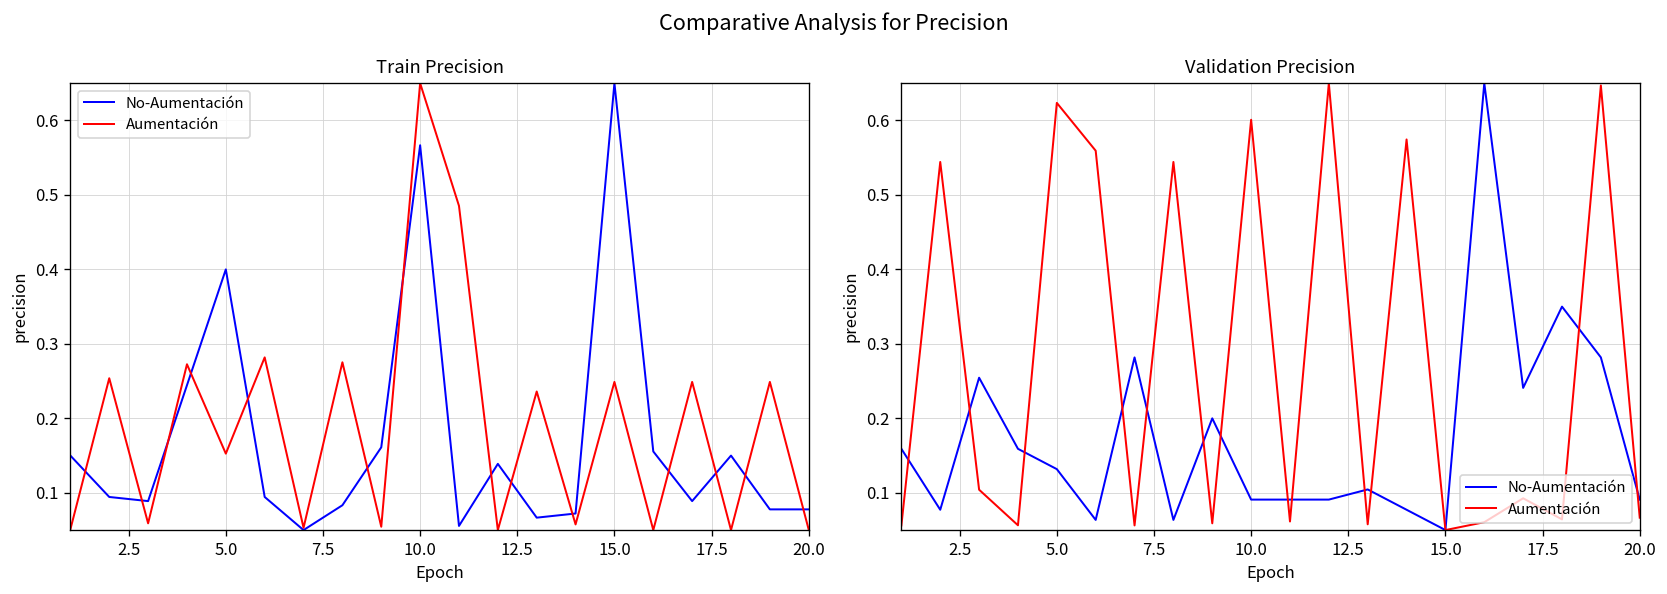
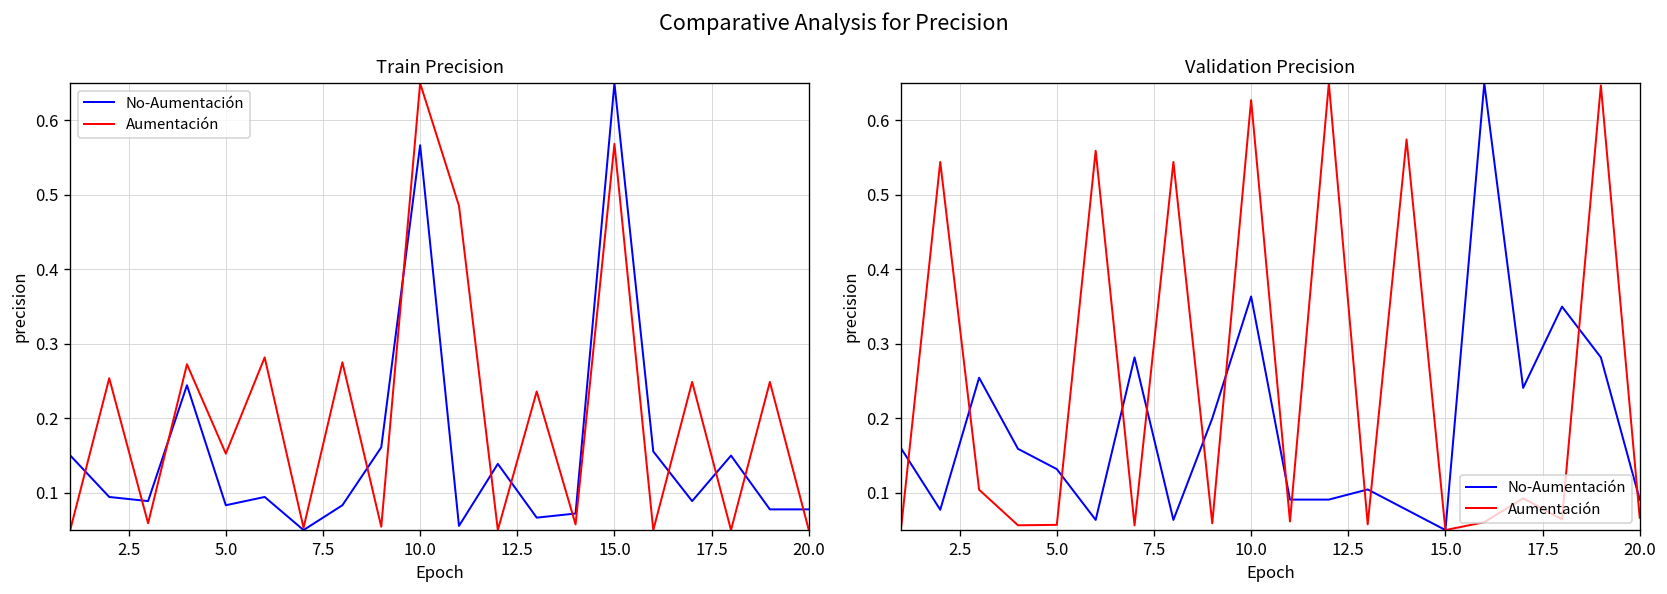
Train Precision, No-Aumentación, 5.0: 0.40 -> 0.08
Train Precision, Aumentación, 15.0: 0.25 -> 0.57
Validation Precision, Aumentación, 5.0: 0.62 -> 0.06
Validation Precision, No-Aumentación, 10.0: 0.09 -> 0.36
Validation Precision, Aumentación, 10.0: 0.60 -> 0.63
